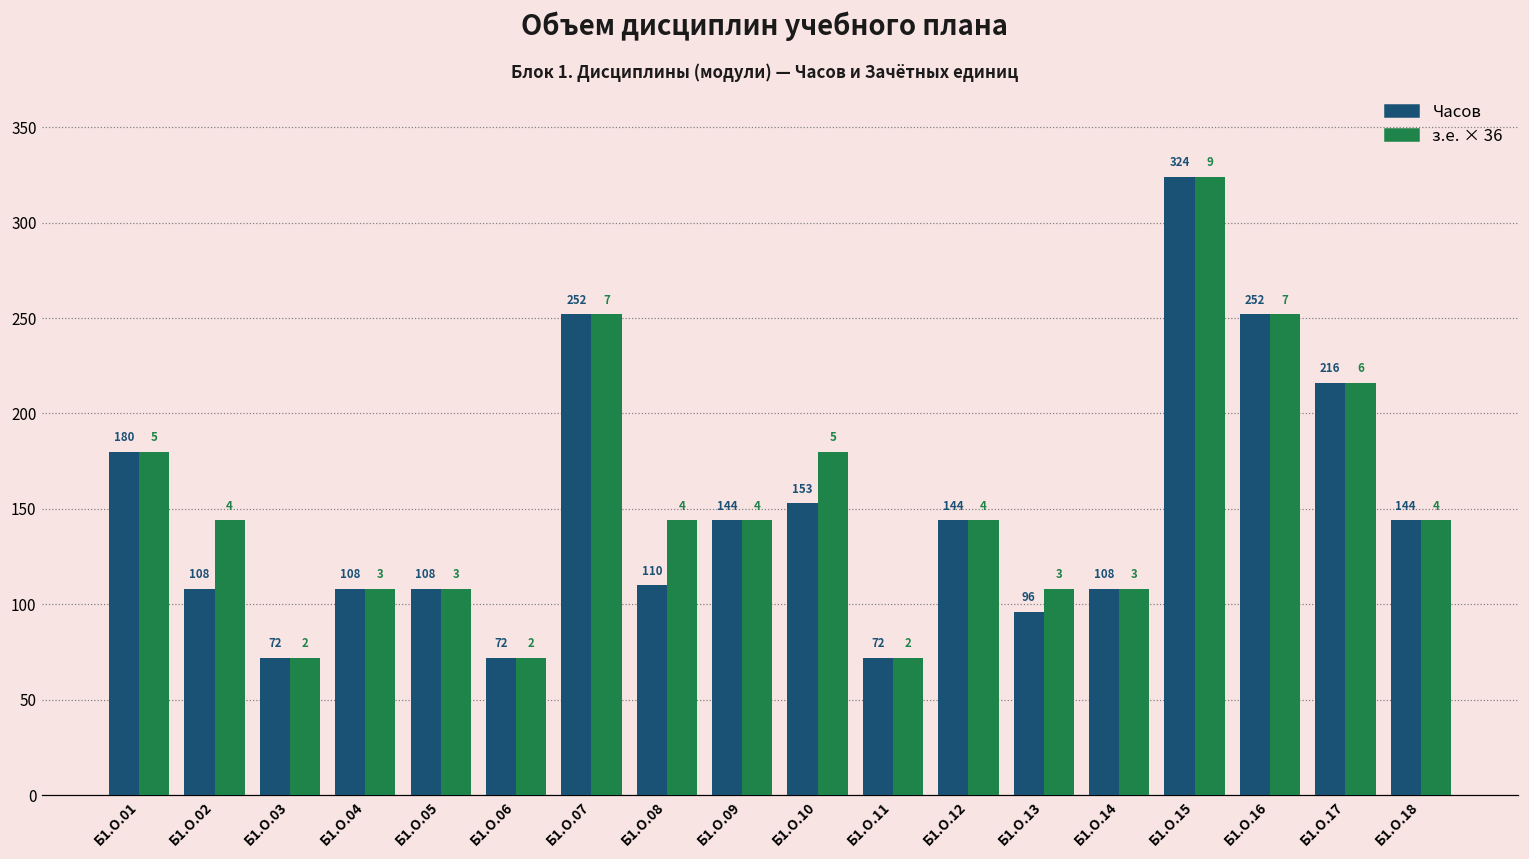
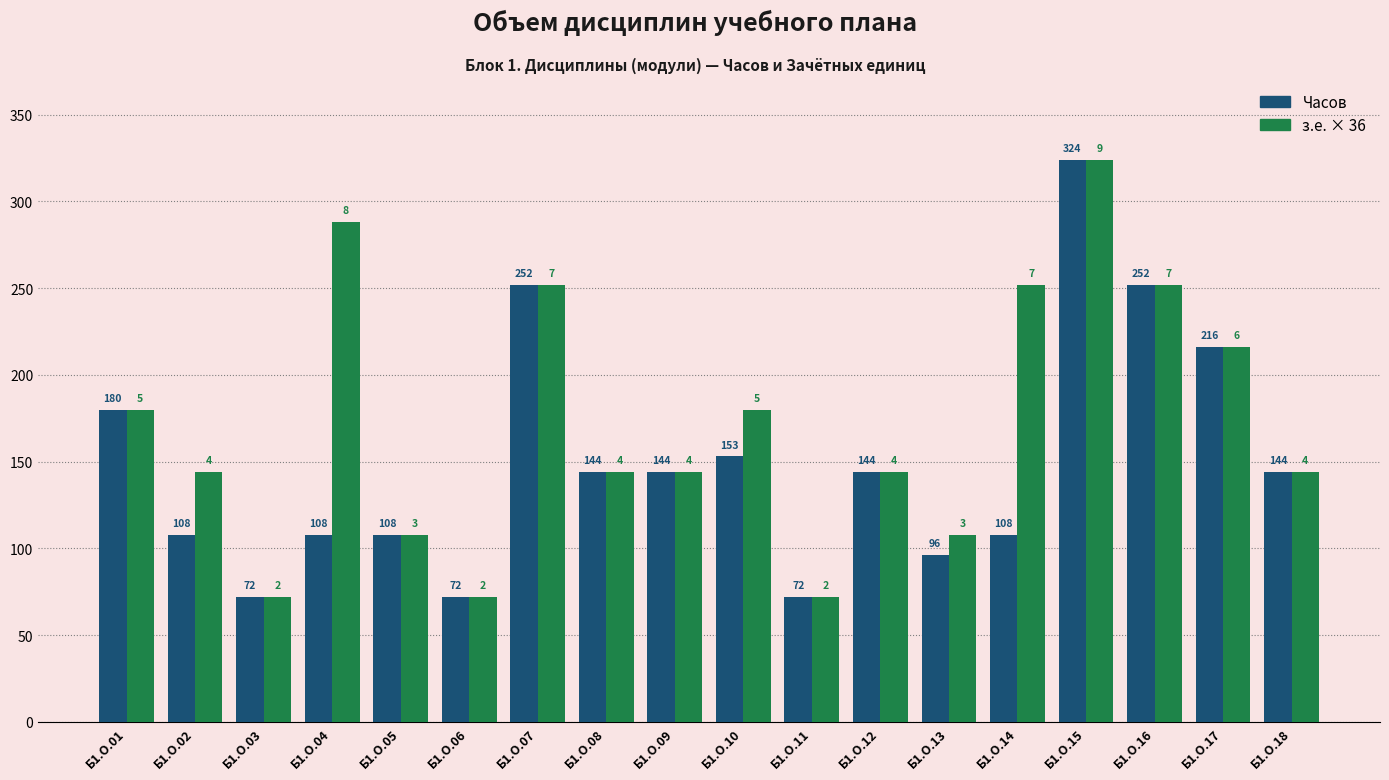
з.е. × 36, Б1.О.04: 3 -> 8
Часов, Б1.О.08: 110 -> 144
з.е. × 36, Б1.О.14: 3 -> 7
